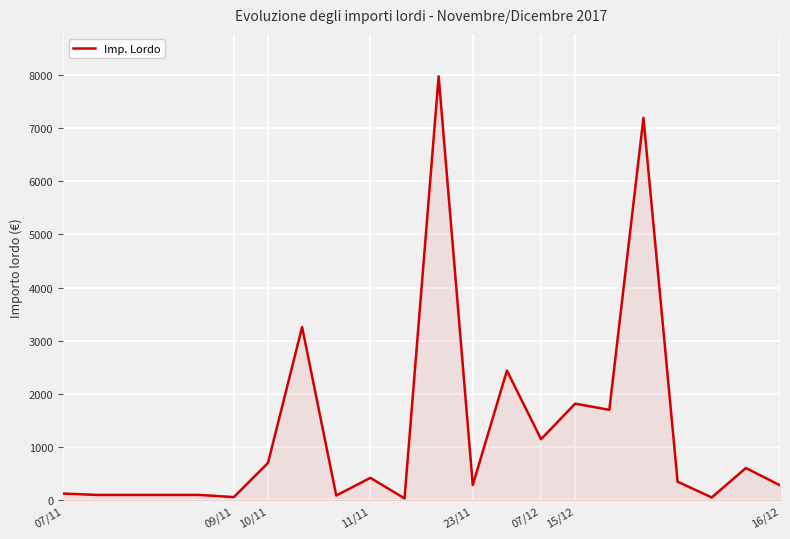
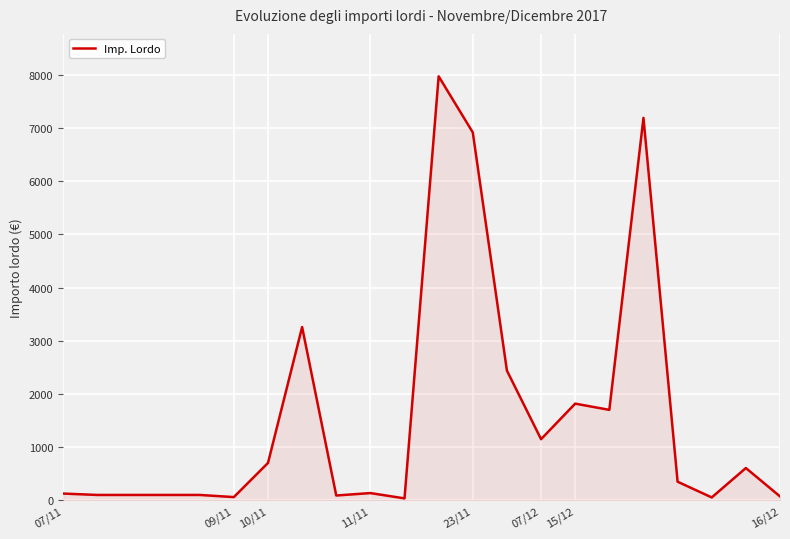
11/11: 400 -> 100
23/11: 300 -> 6900
16/12: 300 -> 100
